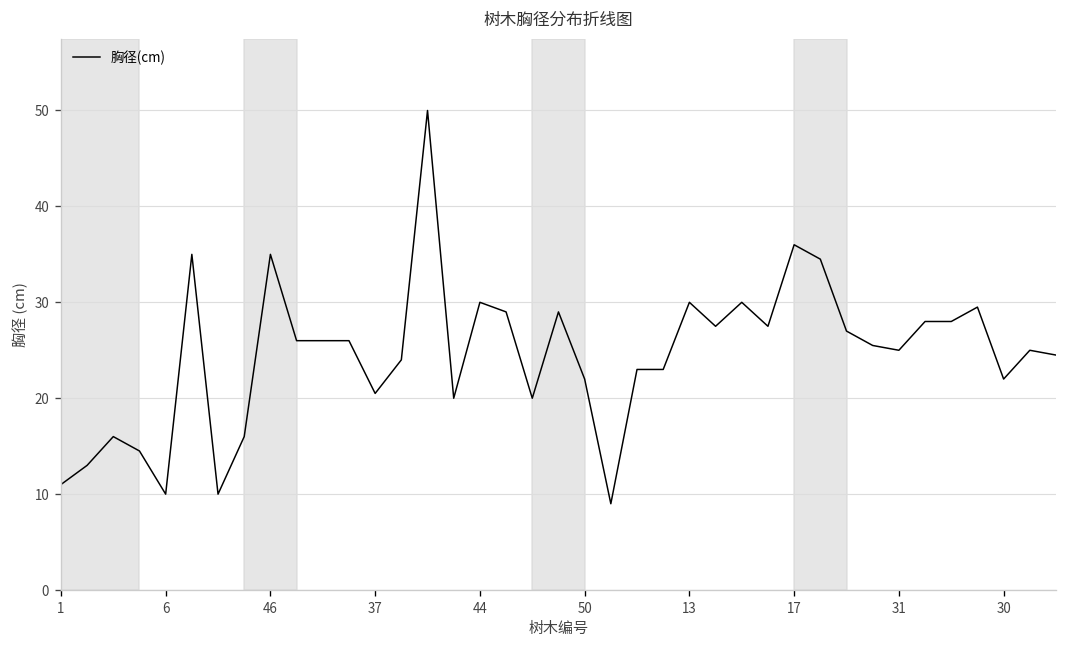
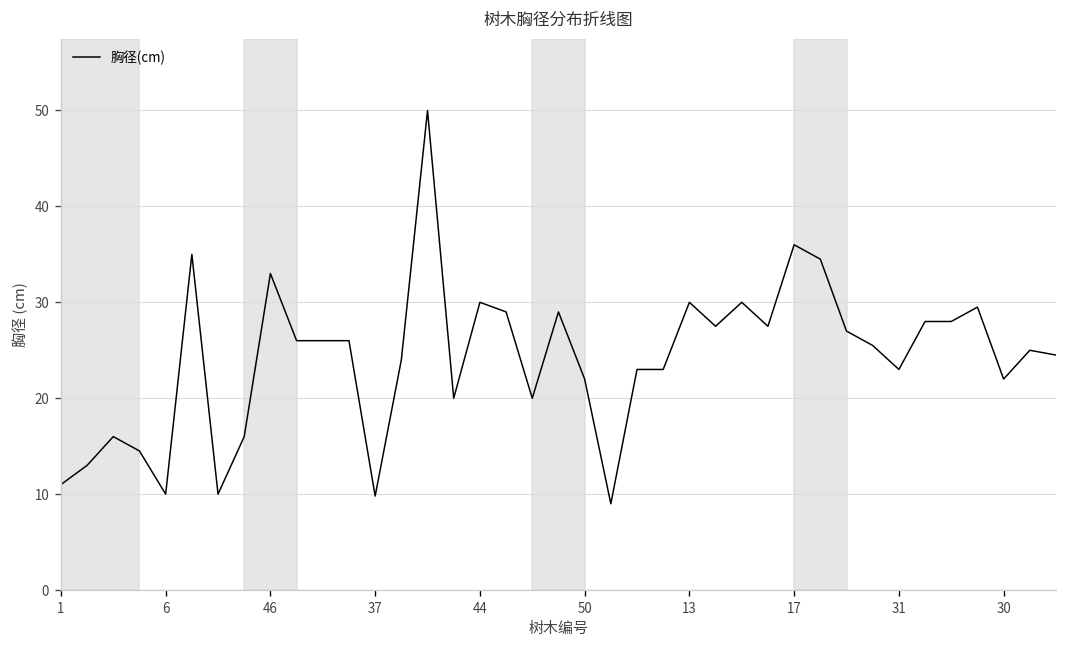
46: 35 -> 33
37: 21 -> 10
31: 25 -> 23
